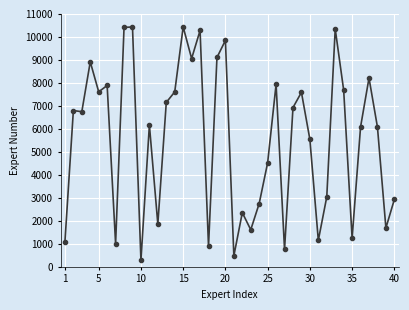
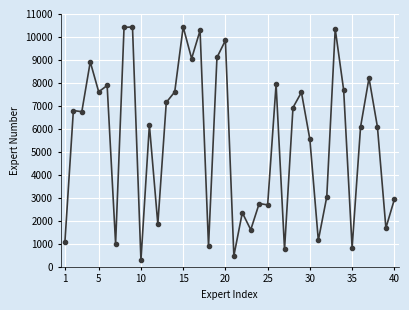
25: 4500 -> 2700
35: 1200 -> 800
